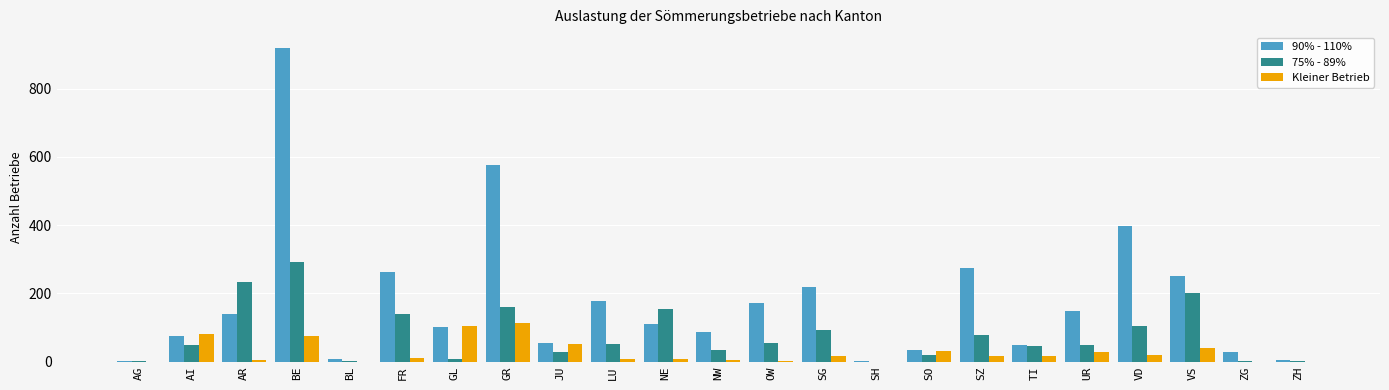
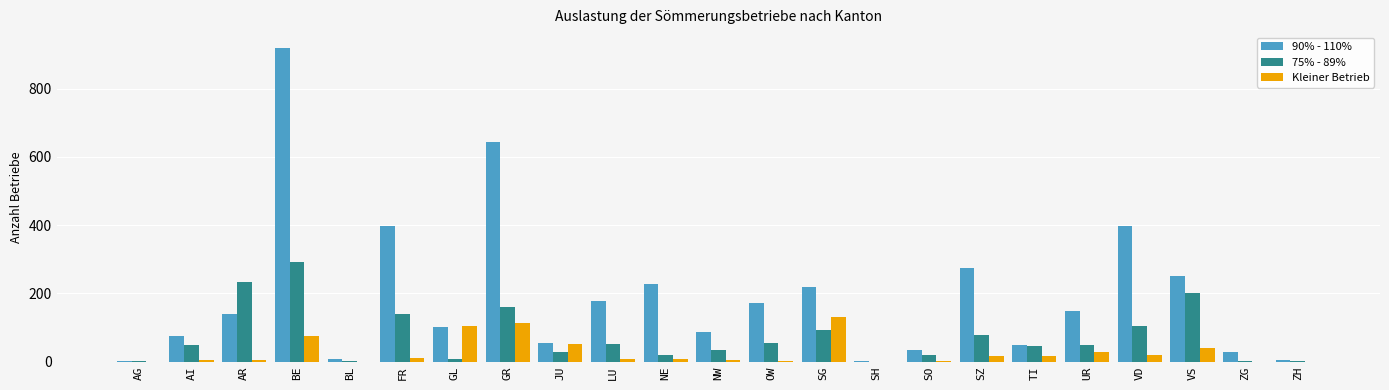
Kleiner Betrieb, AI: 80 -> 10
90% - 110%, FR: 260 -> 400
90% - 110%, GR: 580 -> 640
90% - 110%, NE: 110 -> 230
75% - 89%, NE: 150 -> 20
Kleiner Betrieb, SG: 20 -> 130
Kleiner Betrieb, SO: 30 -> 0
